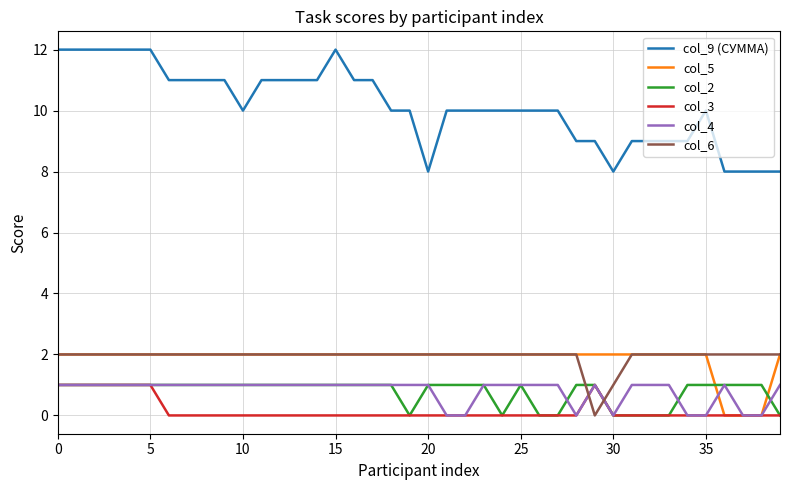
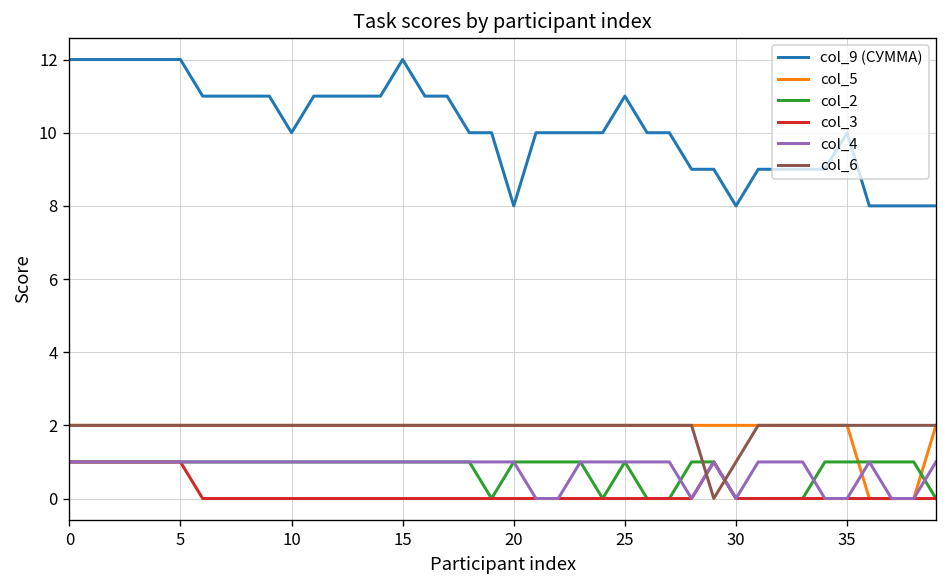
col_9 (СУММА), 25: 10 -> 11
